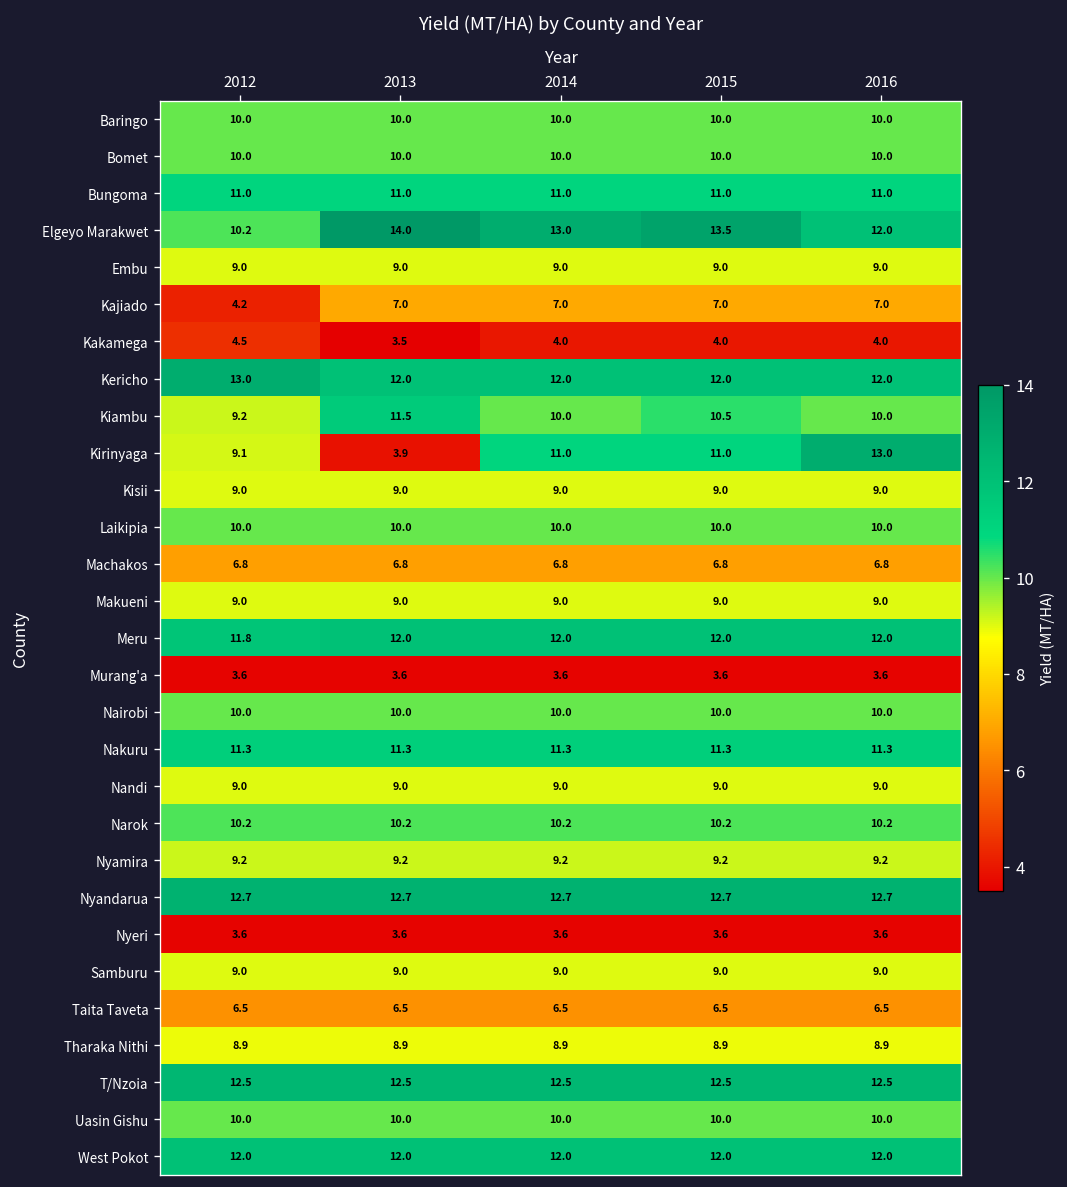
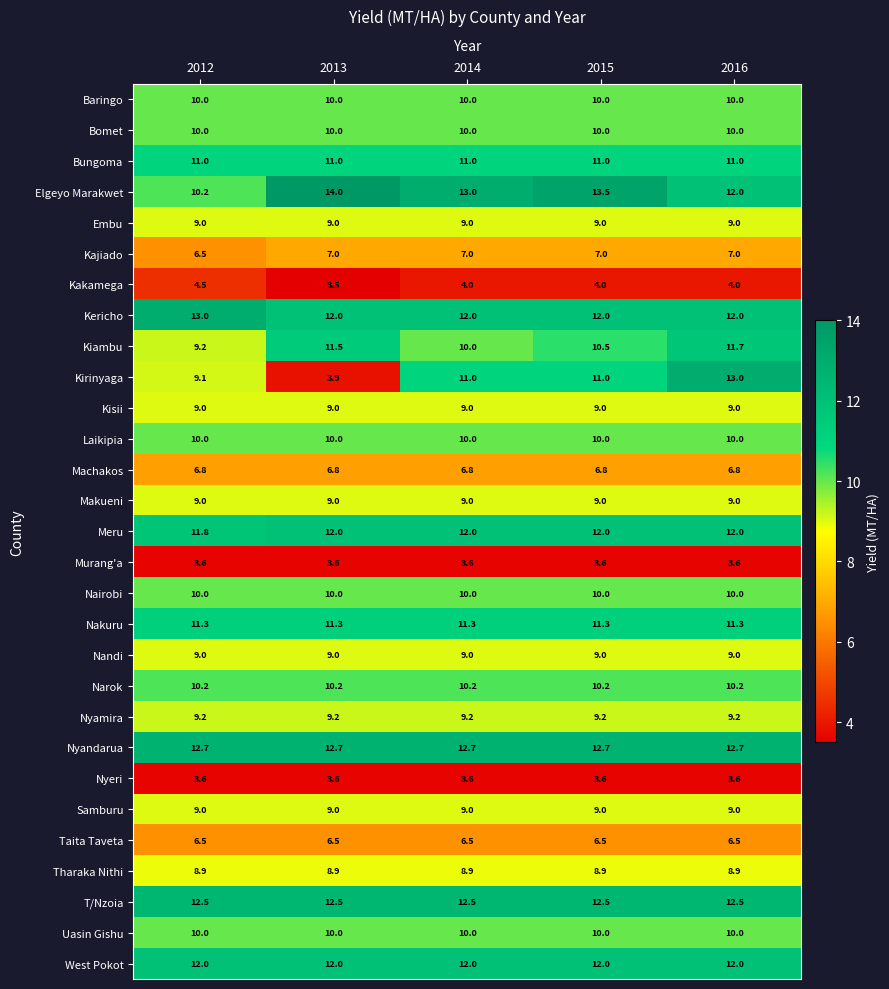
Kajiado, 2012: 4.2 -> 6.5
Kiambu, 2016: 10.0 -> 11.7
